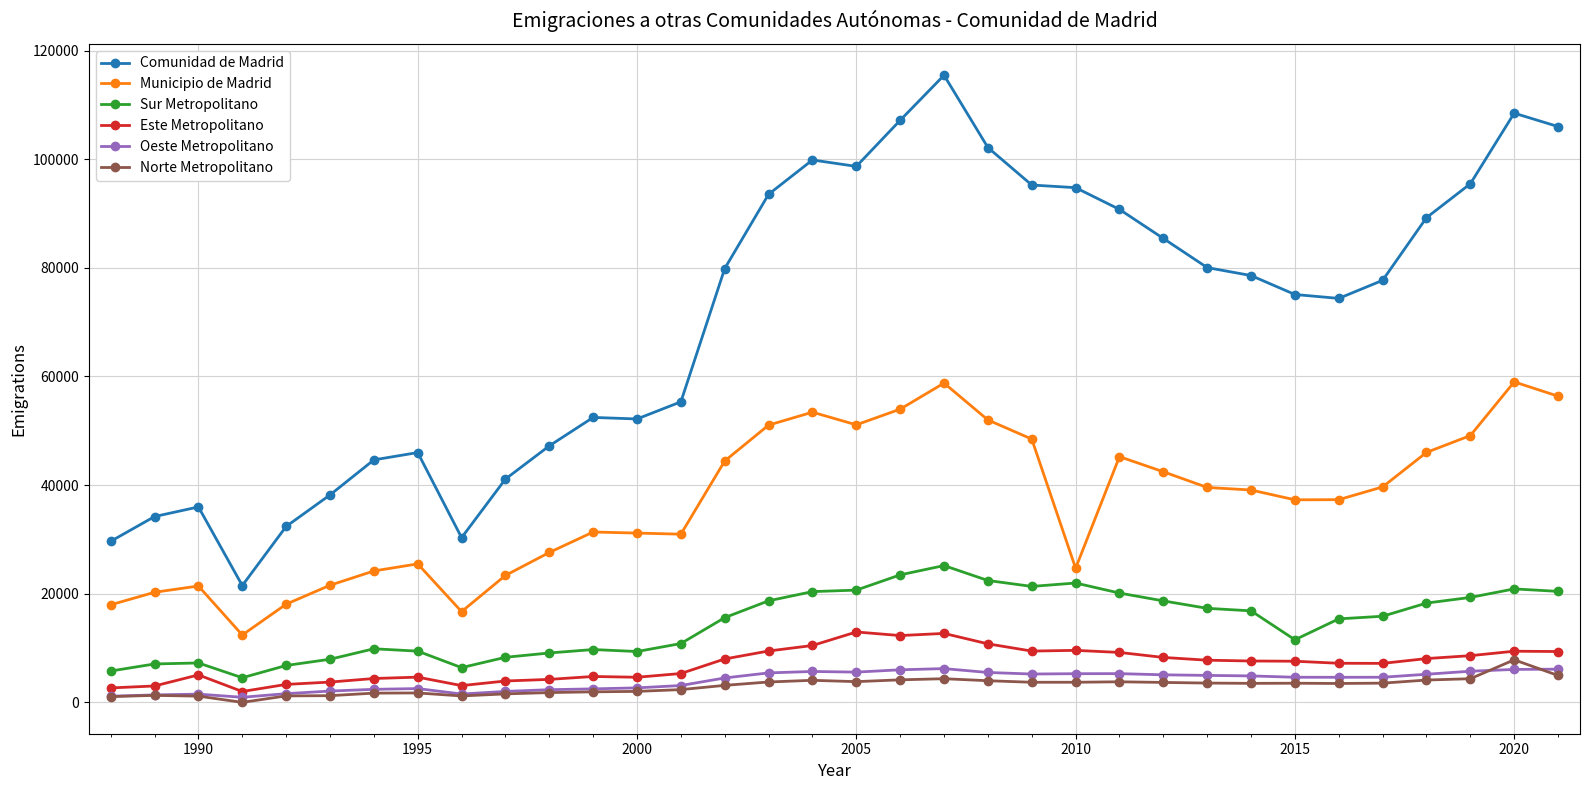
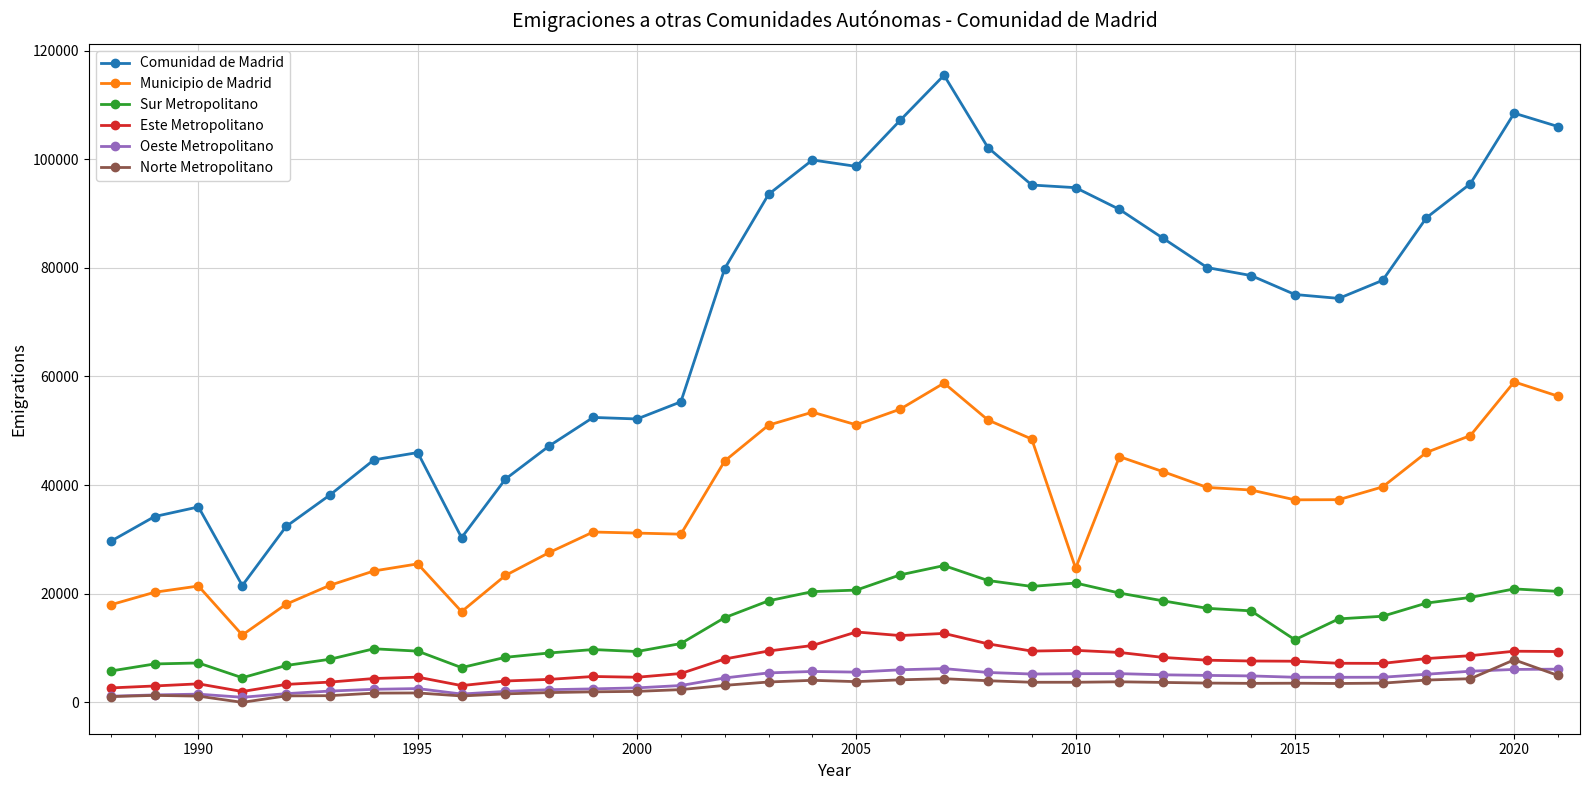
Este Metropolitano, 1990: 5000 -> 3000
